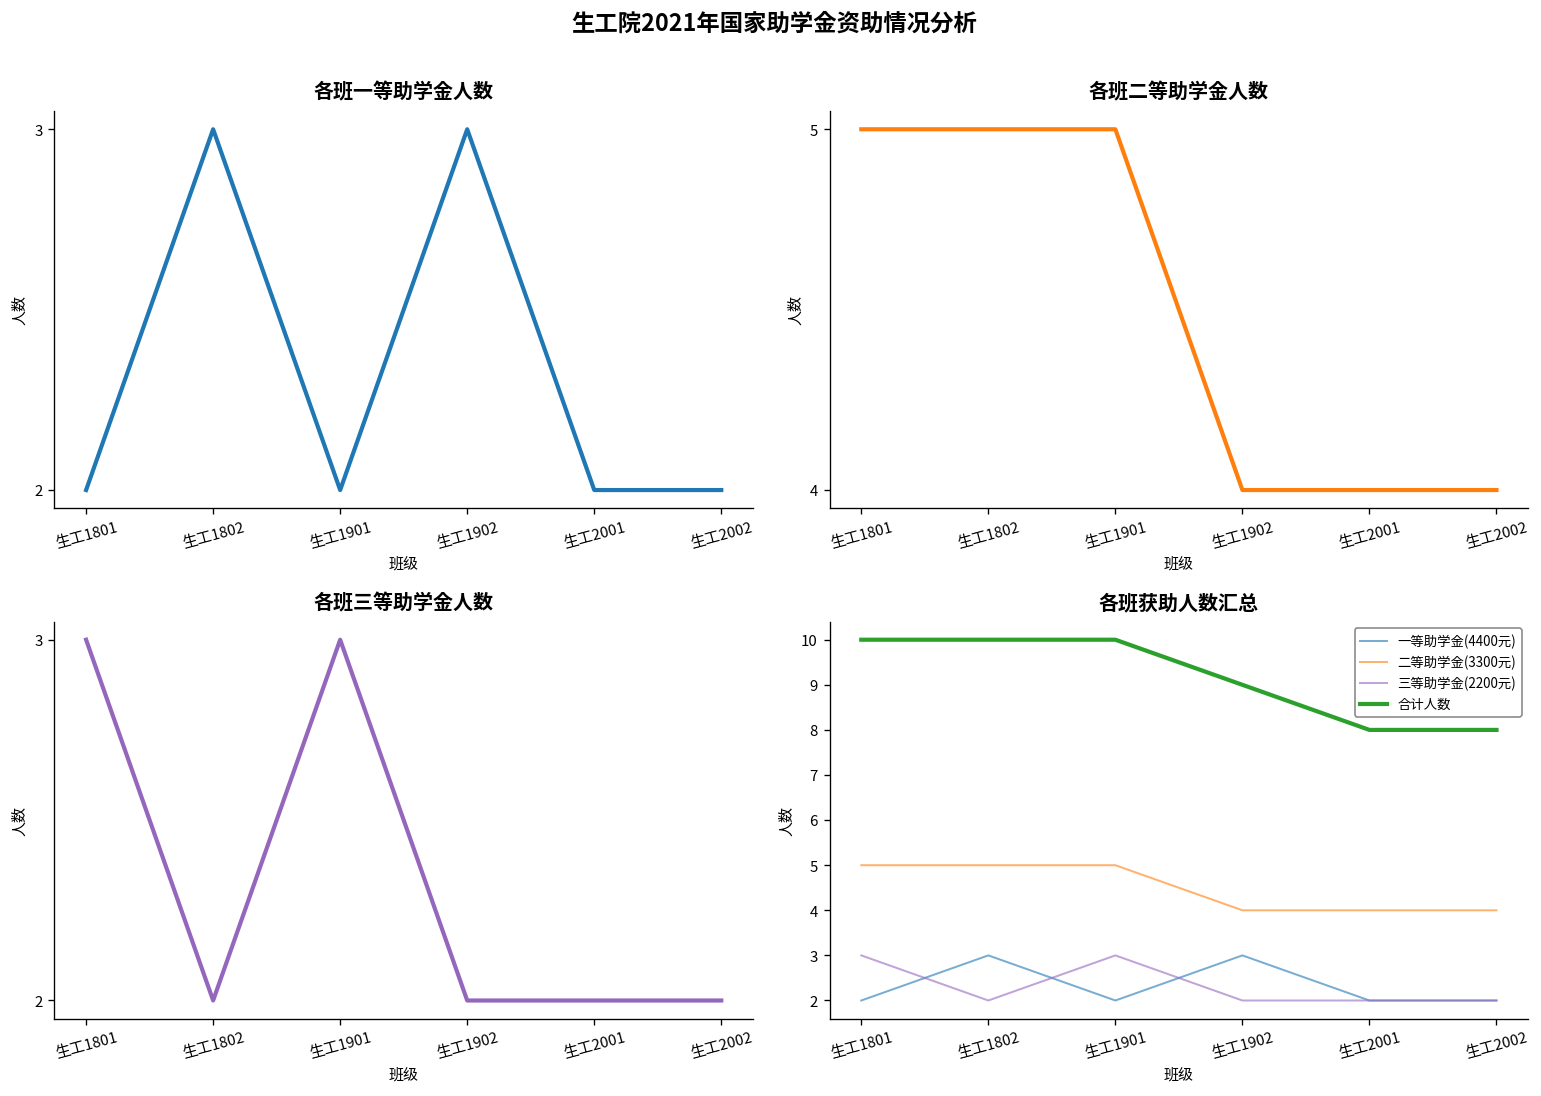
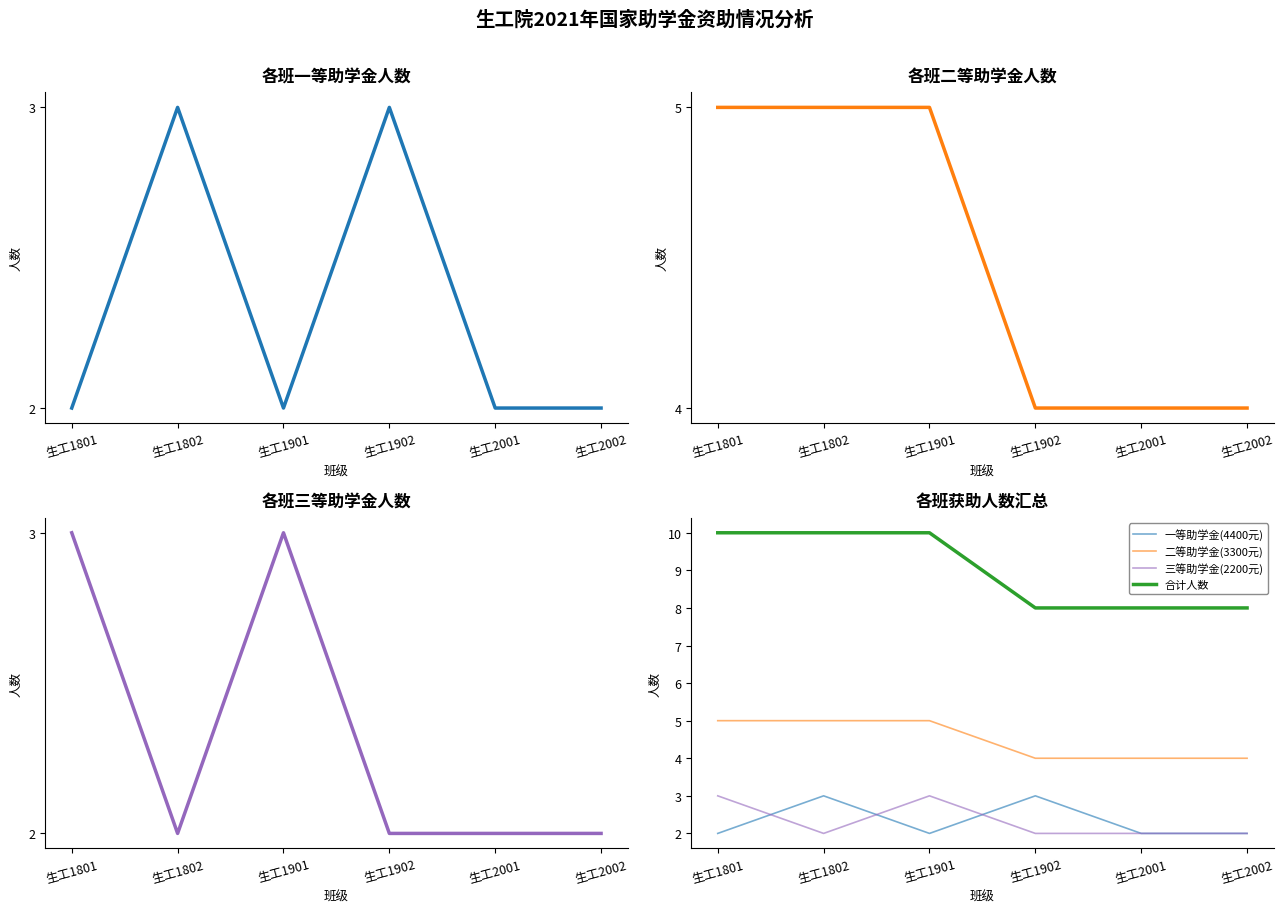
各班获助人数汇总, 合计人数, 生工1902: 9 -> 8
